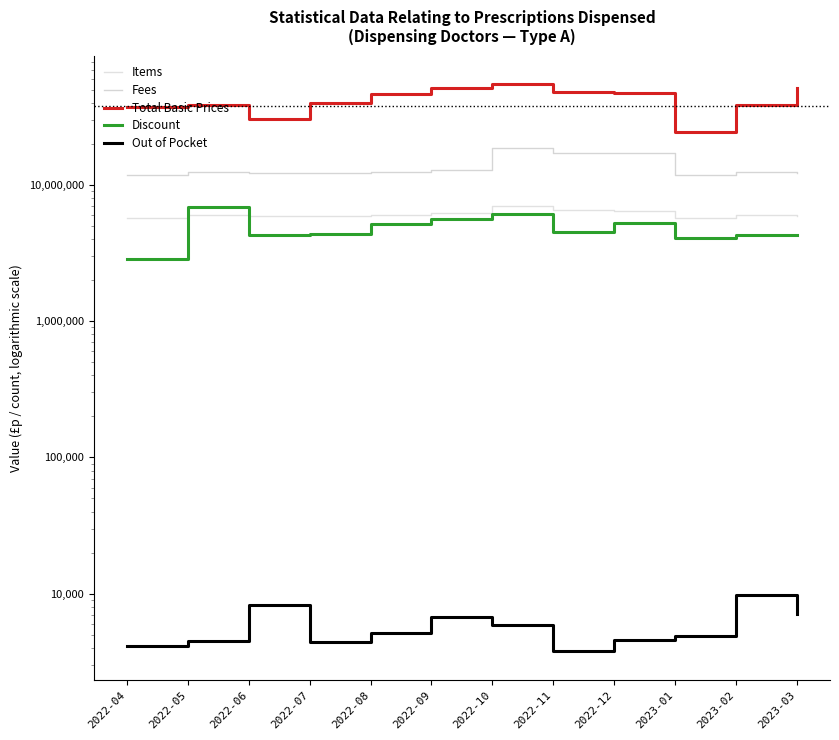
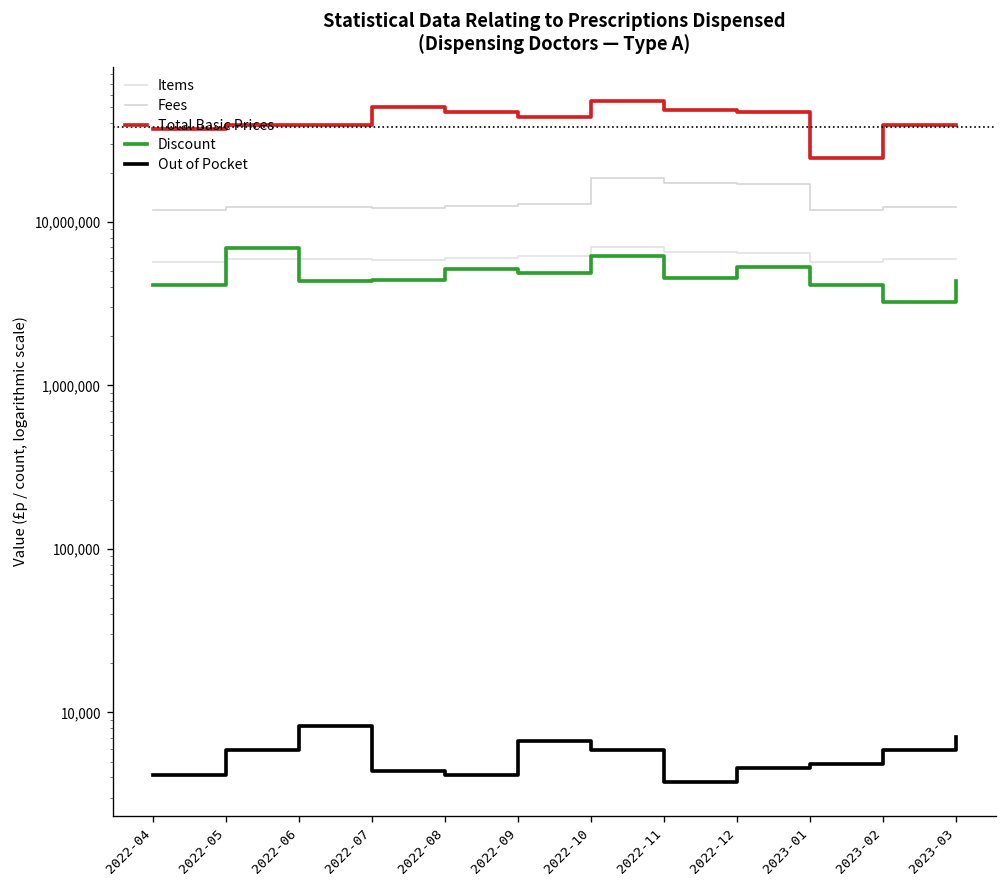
Discount, 2022-04: 2,900,000 -> 4,100,000
Out of Pocket, 2022-05: 4,500 -> 5,900
Total Basic Prices, 2022-06: 31,000,000 -> 39,000,000
Total Basic Prices, 2022-07: 40,000,000 -> 51,000,000
Out of Pocket, 2022-08: 5,200 -> 4,100
Total Basic Prices, 2022-09: 51,000,000 -> 44,000,000
Discount, 2022-09: 5,600,000 -> 4,800,000
Discount, 2023-02: 4,300,000 -> 3,200,000
Out of Pocket, 2023-02: 10,000 -> 5,900
Total Basic Prices, 2023-03: 51,000,000 -> 39,000,000
